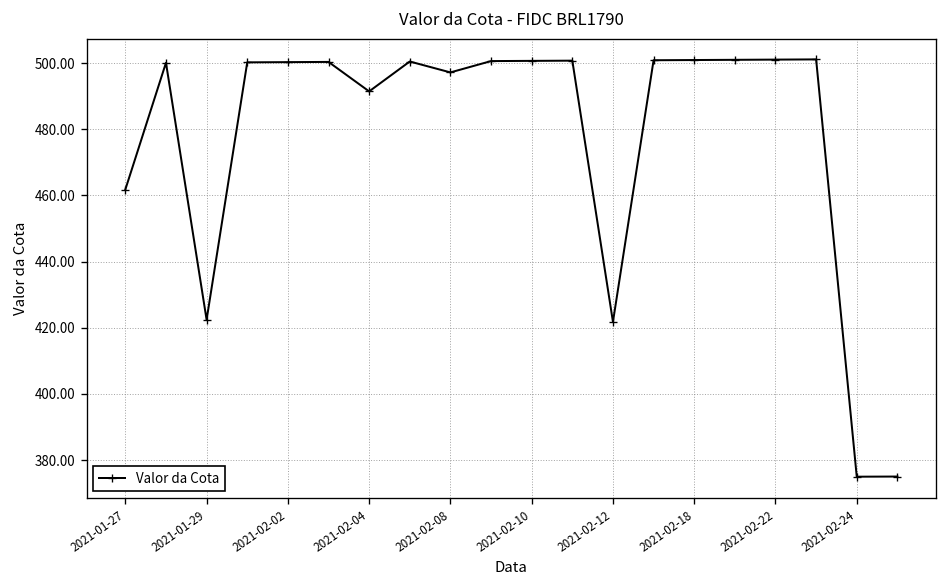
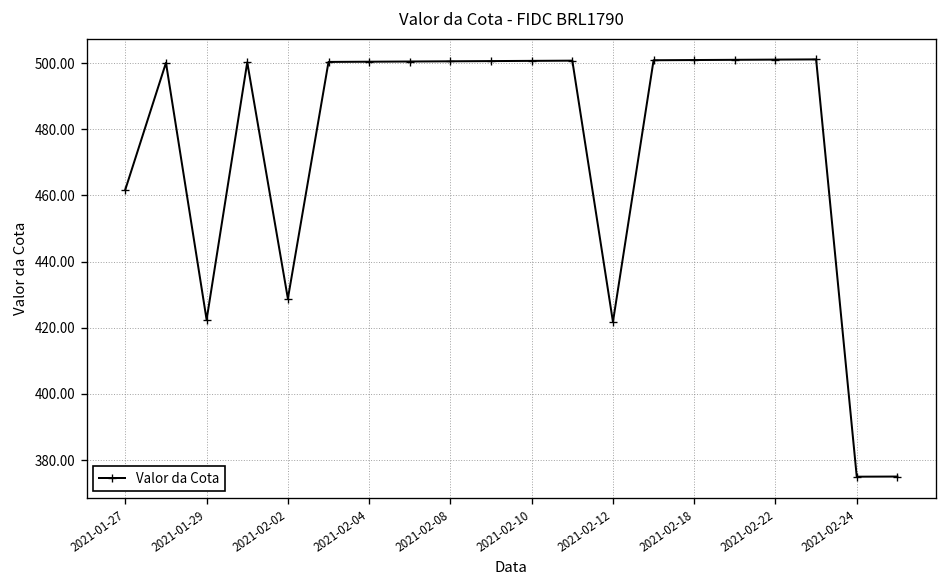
2021-02-02: 500 -> 429
2021-02-04: 491 -> 500
2021-02-08: 497 -> 501
